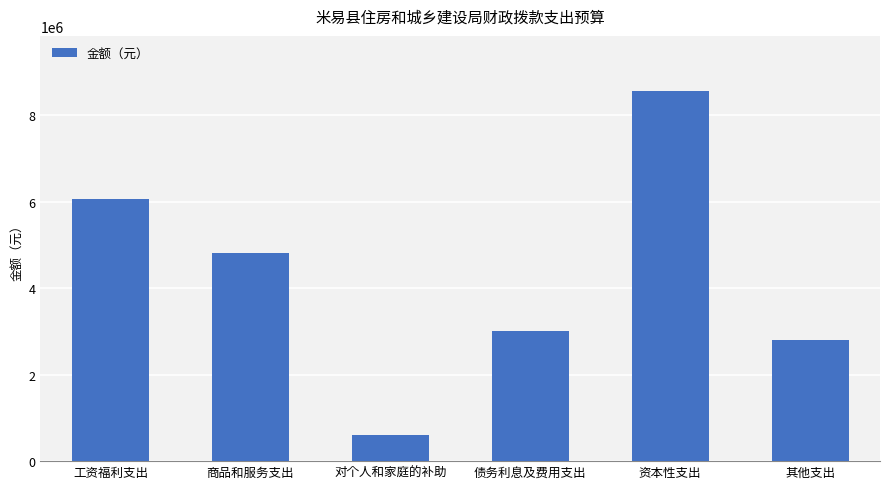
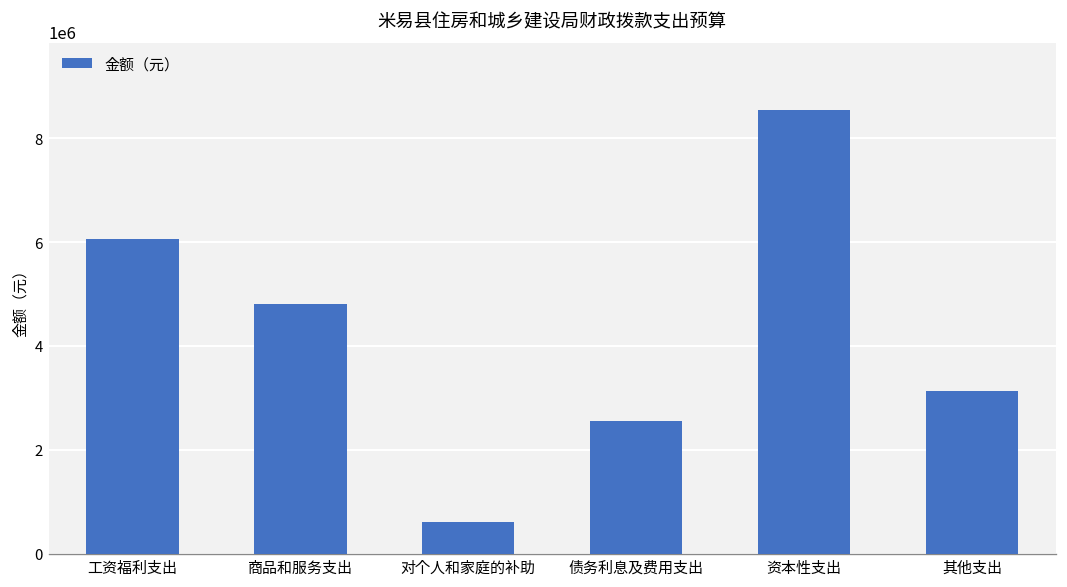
债务利息及费用支出: 3000000 -> 2600000
其他支出: 2800000 -> 3100000
